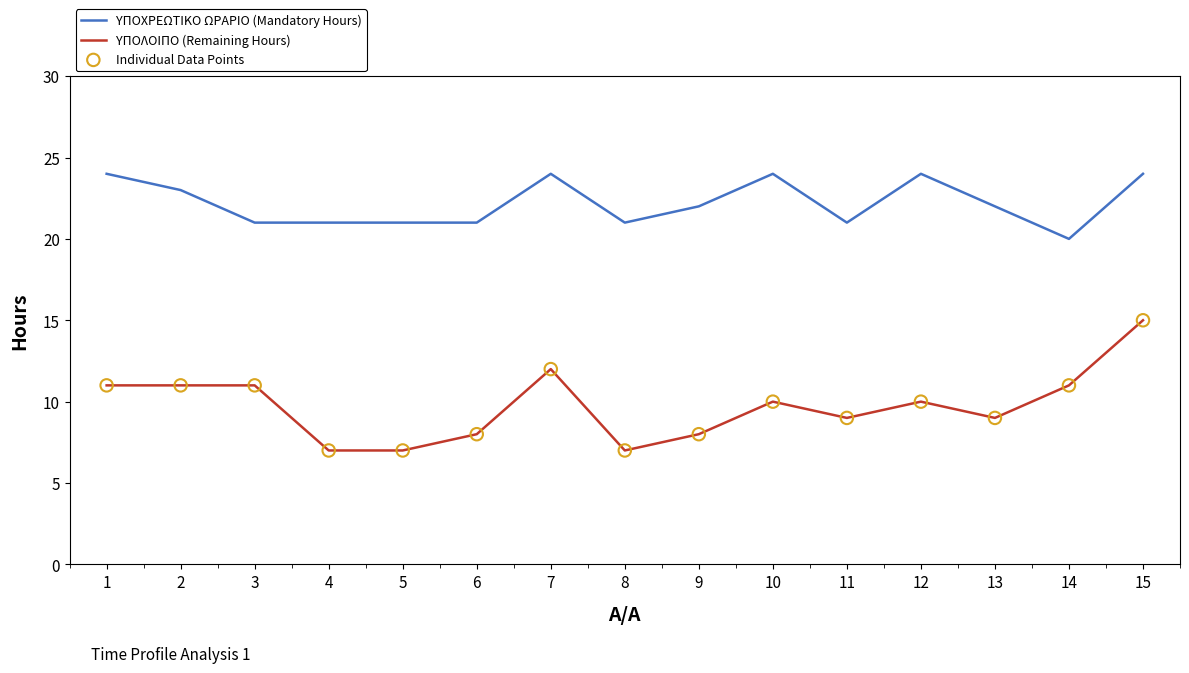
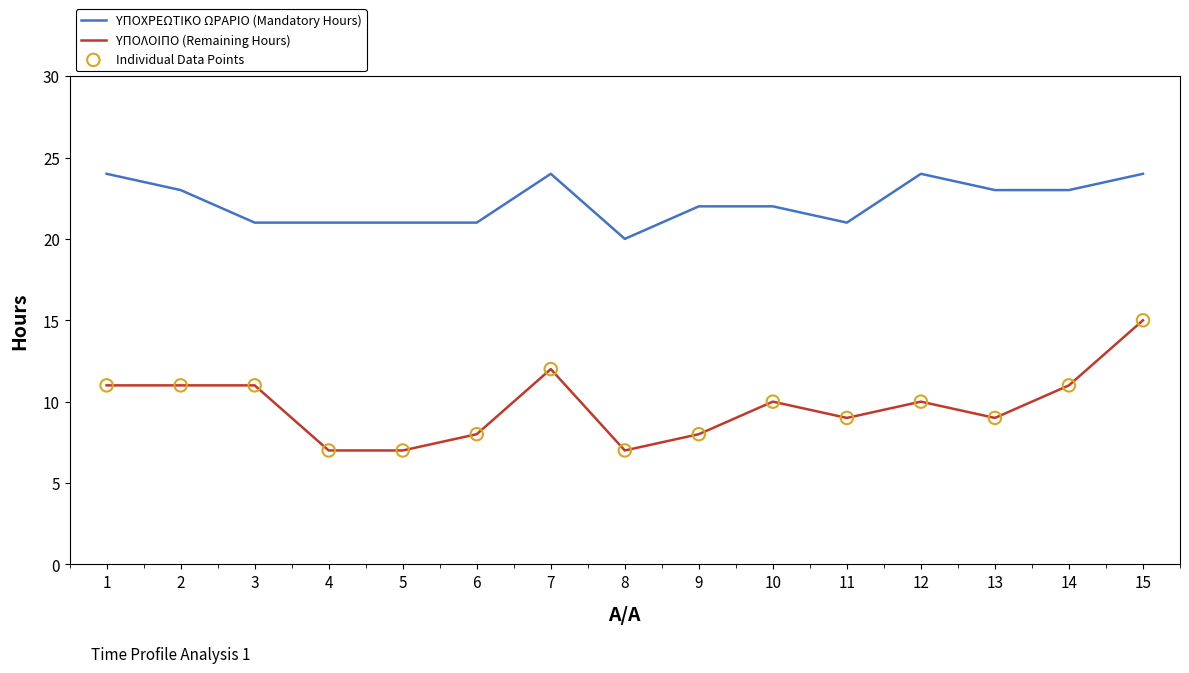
ΥΠΟΧΡΕΩΤΙΚΟ ΩΡΑΡΙΟ (Mandatory Hours), 8: 21 -> 20
ΥΠΟΧΡΕΩΤΙΚΟ ΩΡΑΡΙΟ (Mandatory Hours), 10: 24 -> 22
ΥΠΟΧΡΕΩΤΙΚΟ ΩΡΑΡΙΟ (Mandatory Hours), 13: 22 -> 23
ΥΠΟΧΡΕΩΤΙΚΟ ΩΡΑΡΙΟ (Mandatory Hours), 14: 20 -> 23
